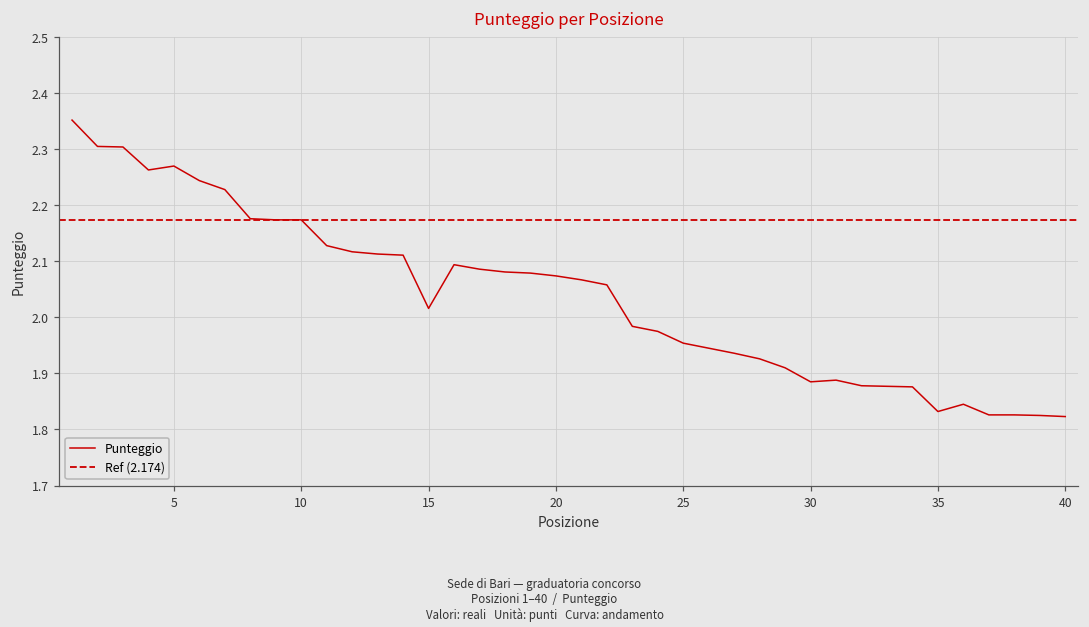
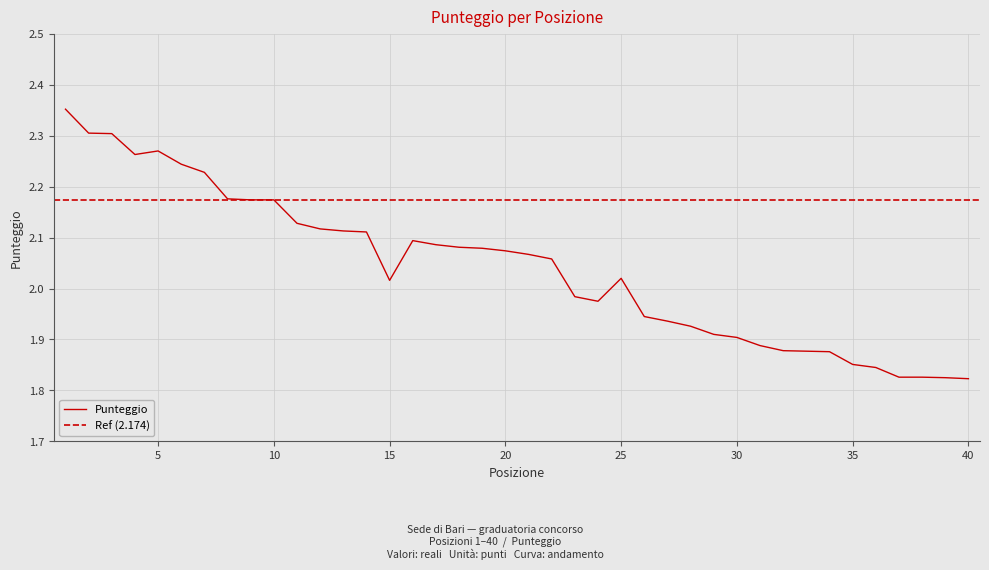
25: 1.95 -> 2.02
30: 1.89 -> 1.90
35: 1.83 -> 1.85
